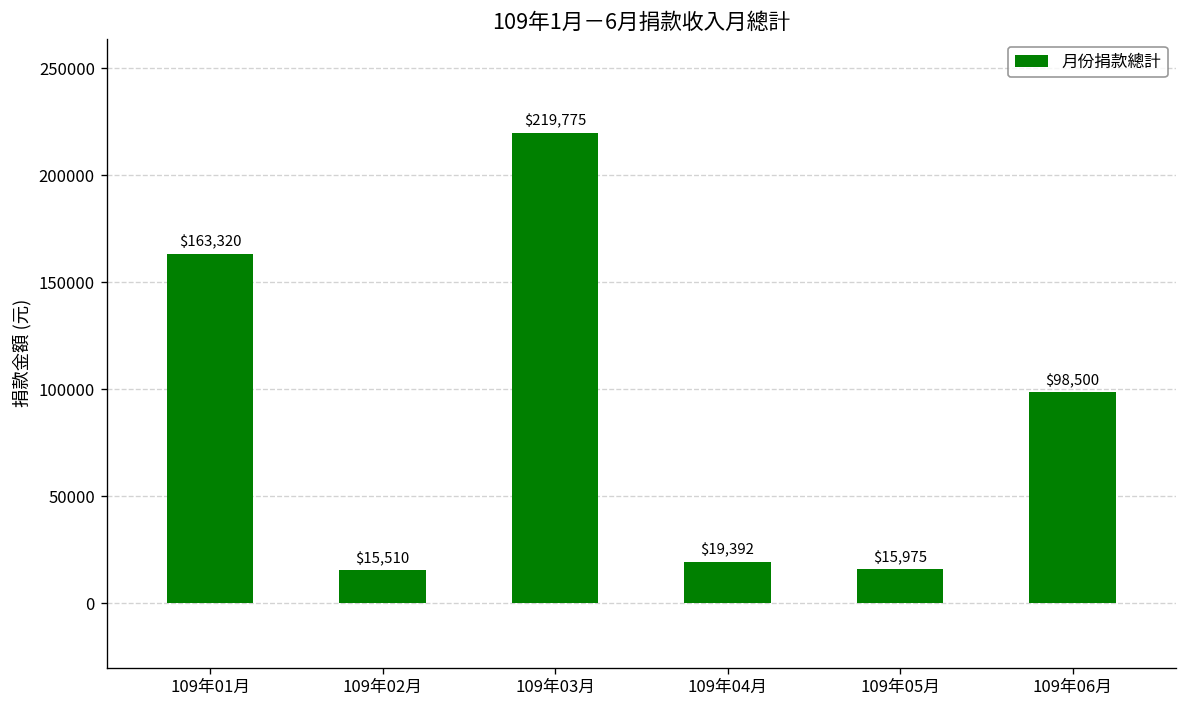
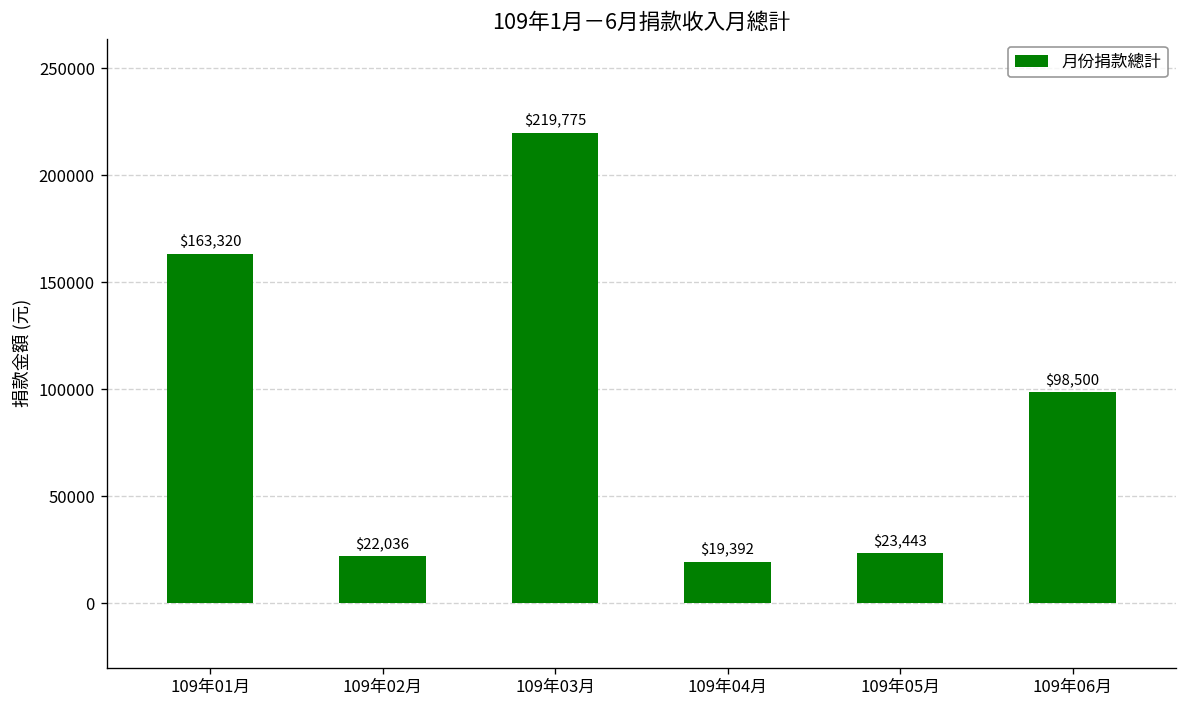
109年02月: $15,510 -> $22,036
109年05月: $15,975 -> $23,443
